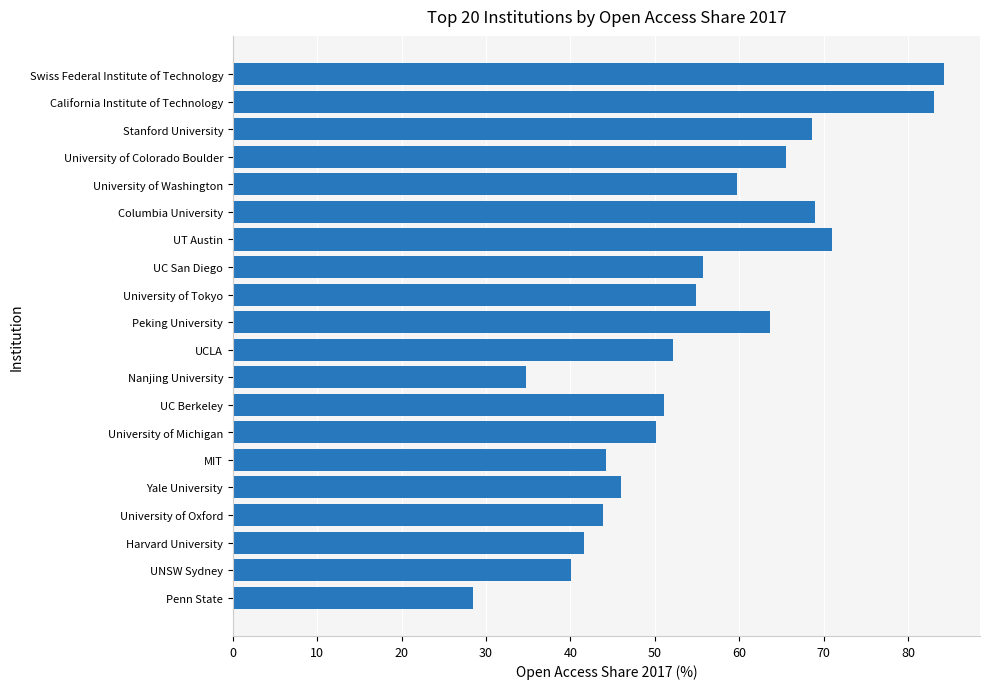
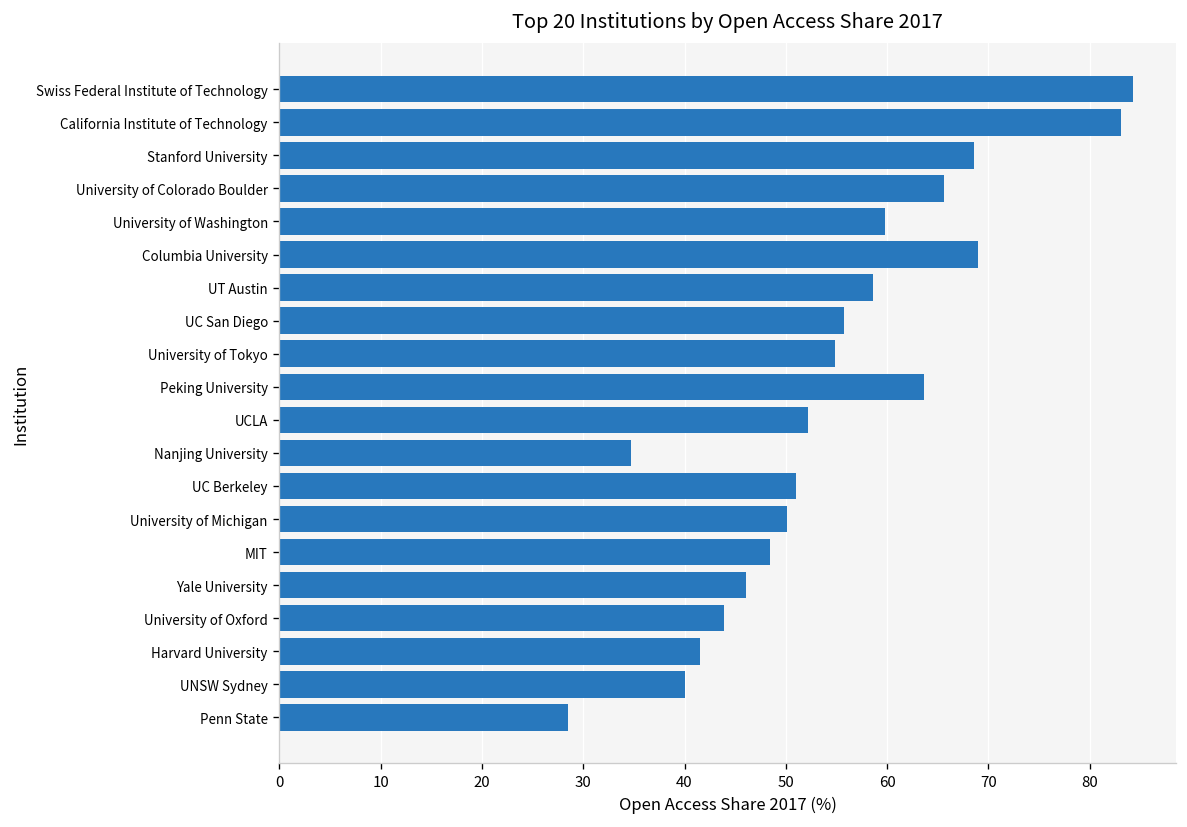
UT Austin: 71 -> 59
MIT: 44 -> 48
